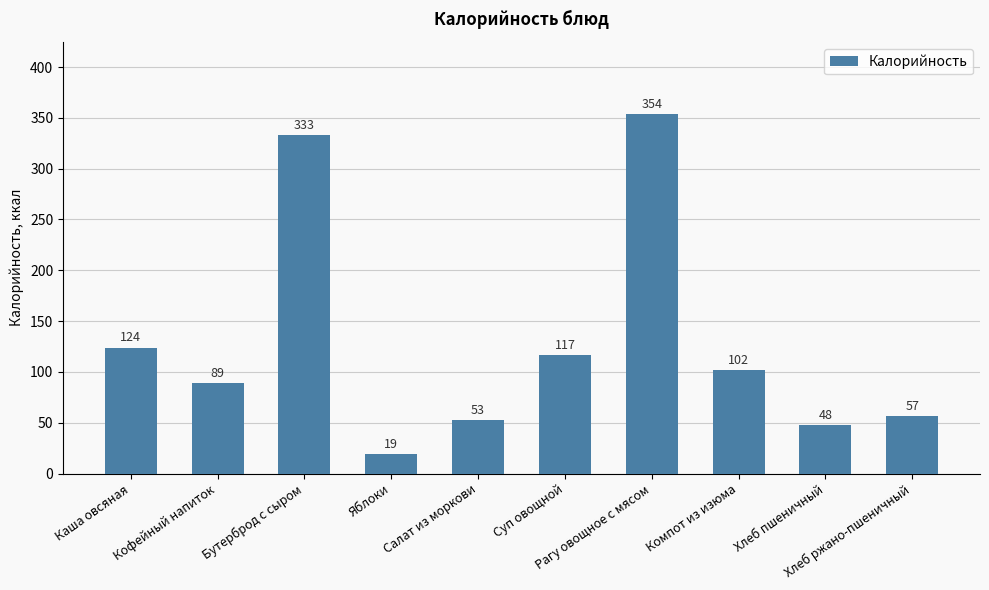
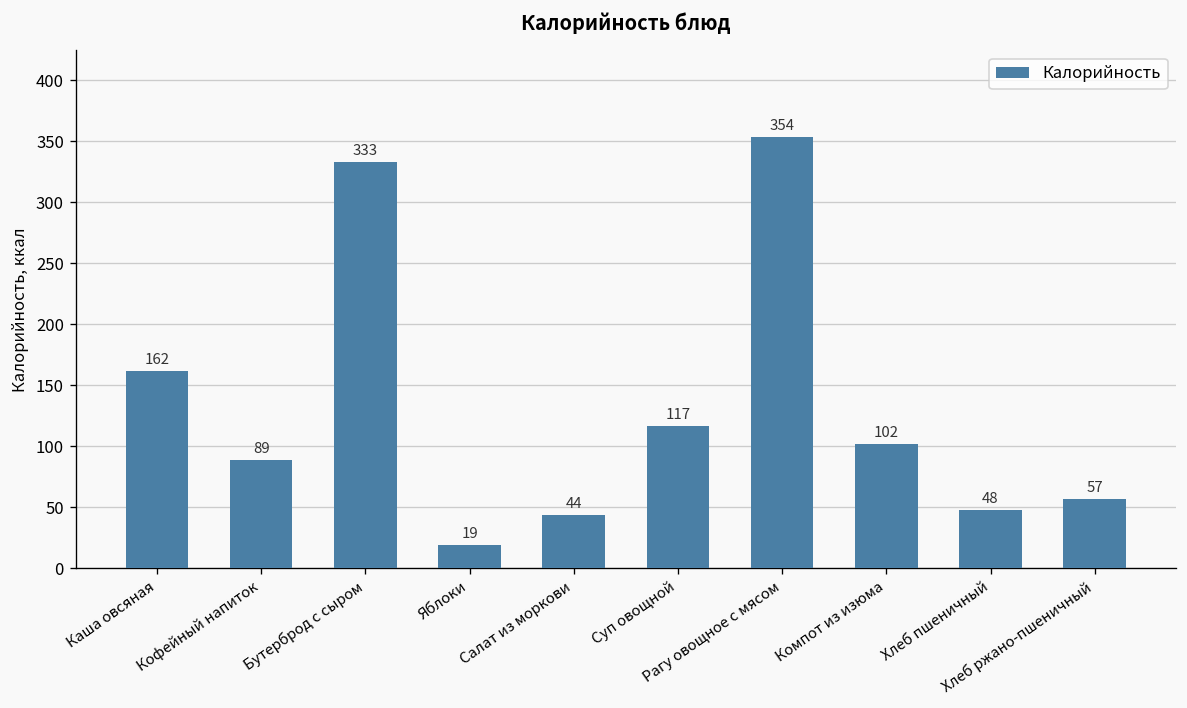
Каша овсяная: 124 -> 162
Салат из моркови: 53 -> 44
